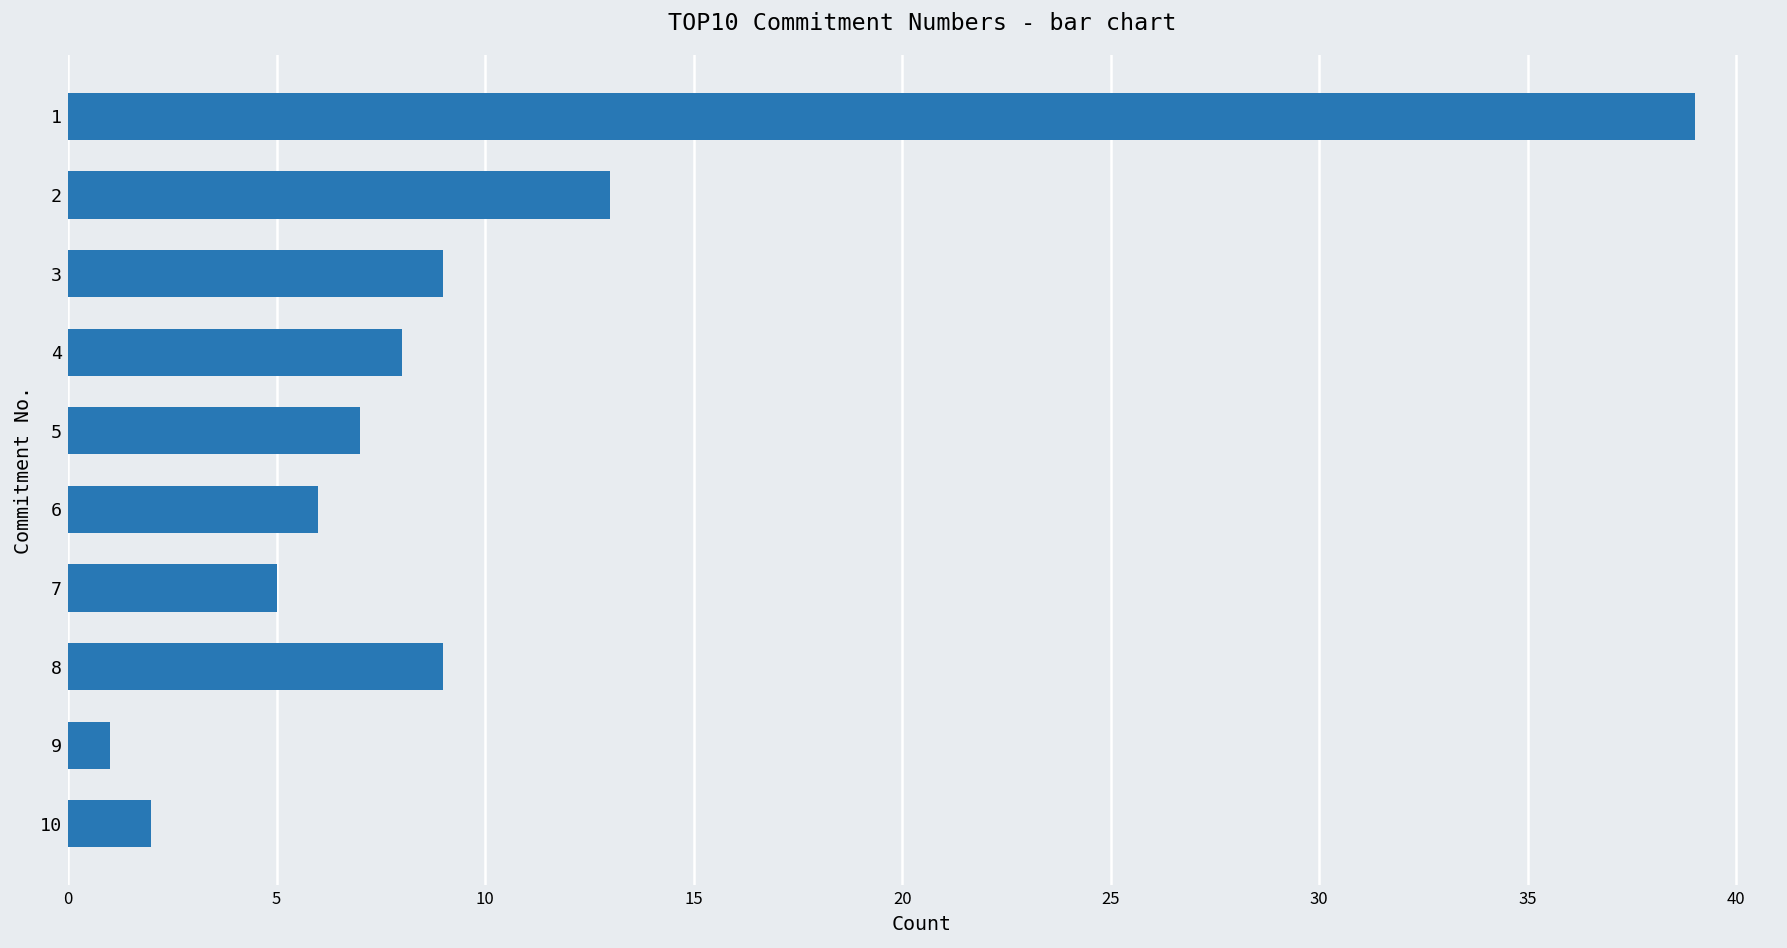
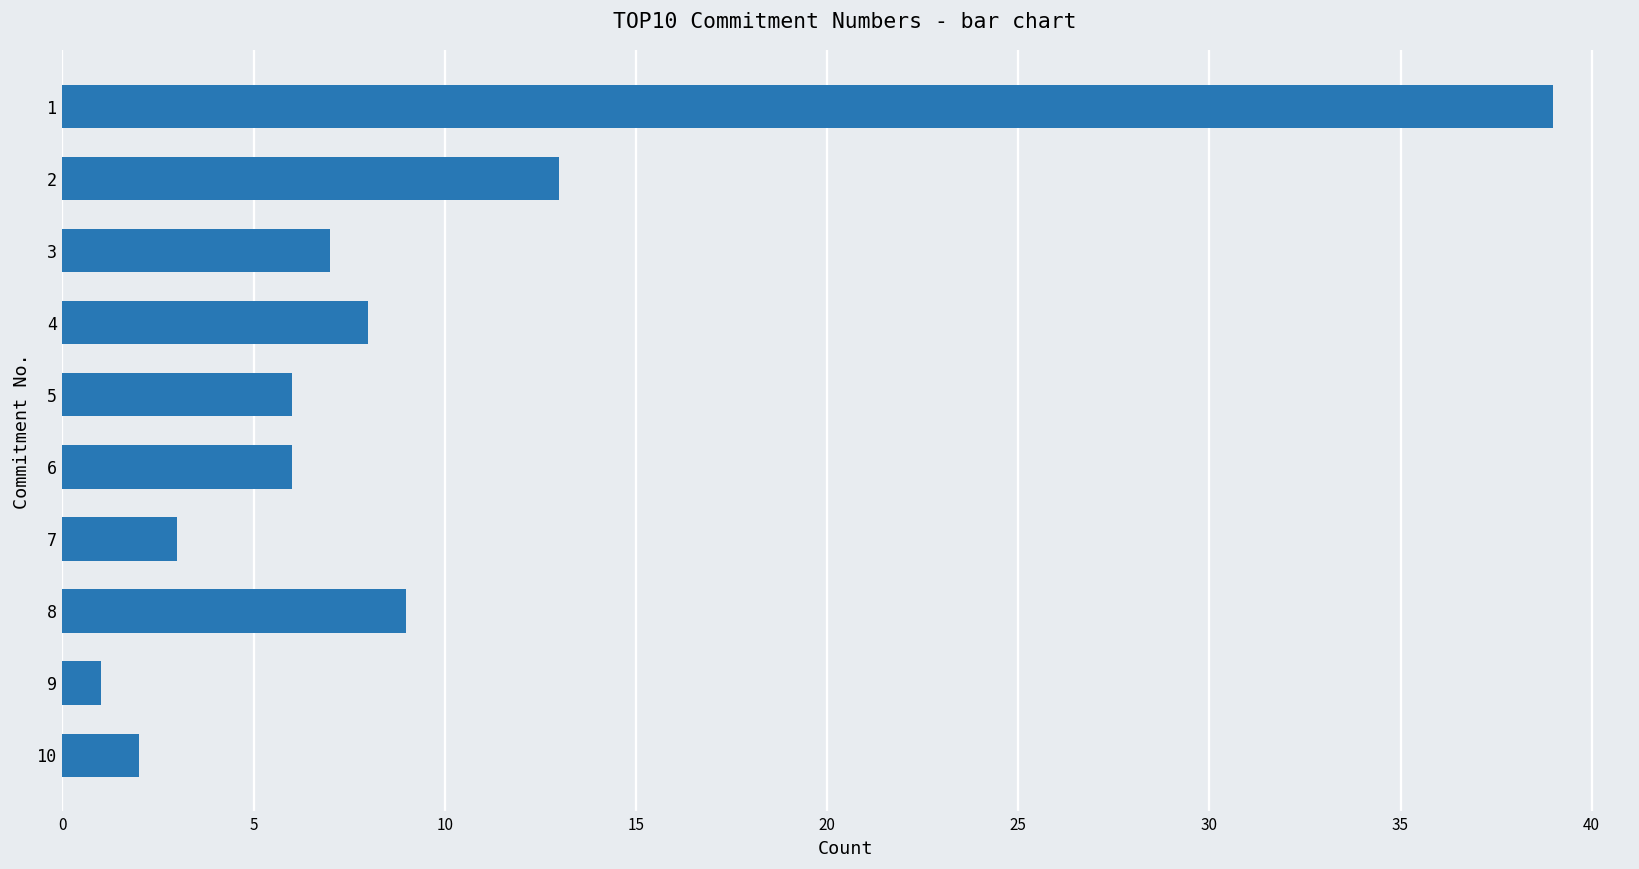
3: 9 -> 7
5: 7 -> 6
7: 5 -> 3
